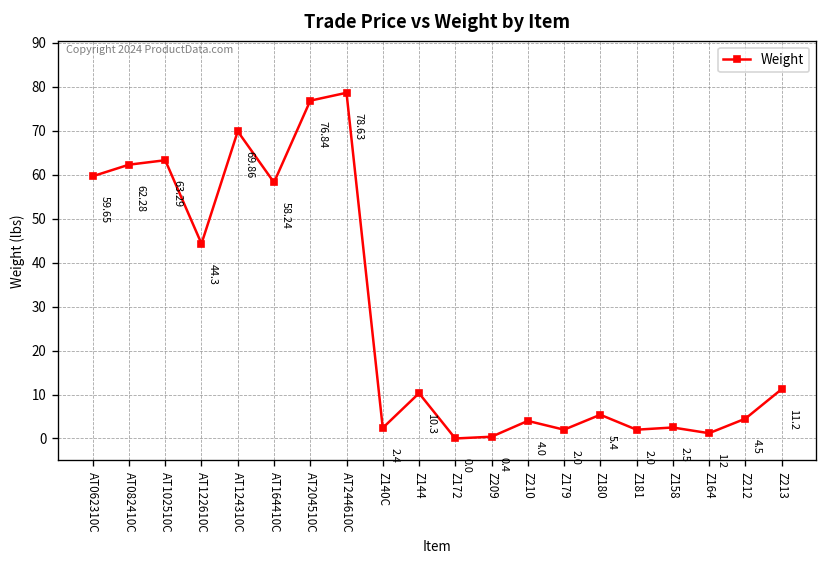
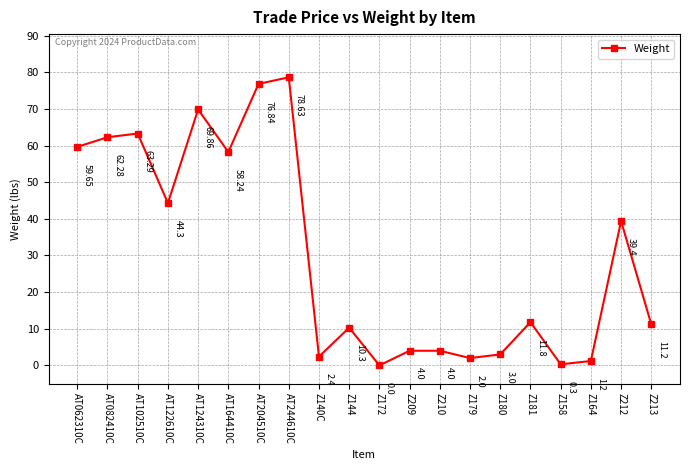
Z209: 0.4 -> 4.0
Z180: 5.4 -> 3.0
Z181: 2.0 -> 11.8
Z158: 2.5 -> 0.3
Z212: 4.5 -> 39.4
